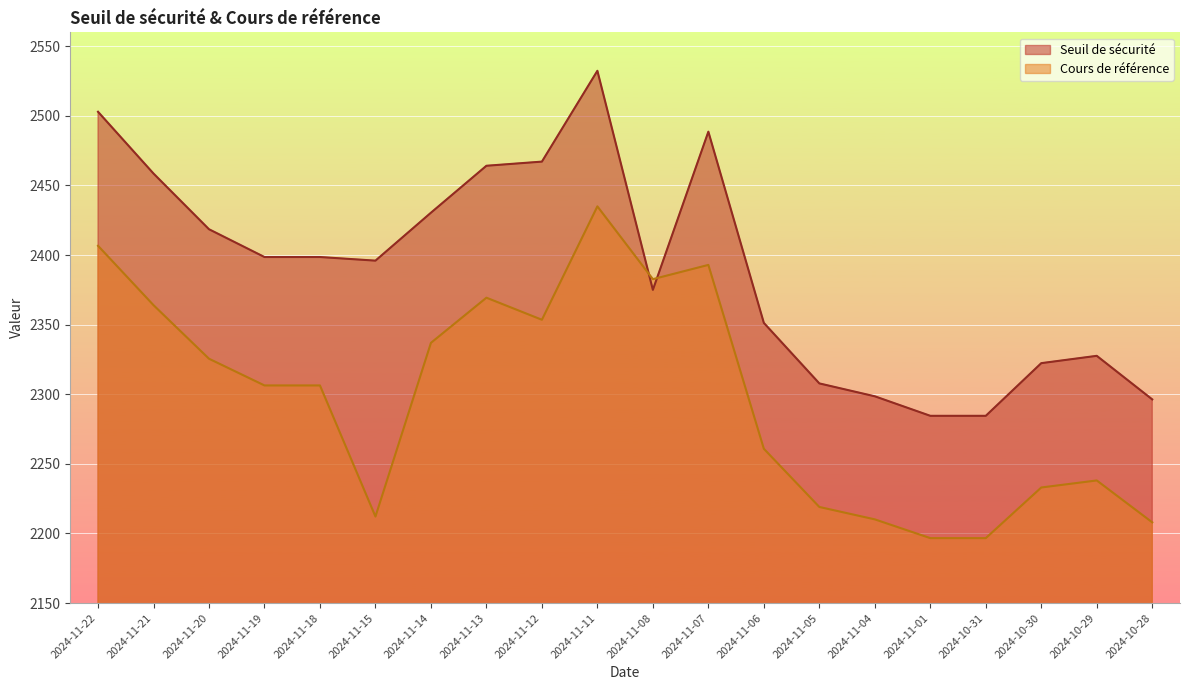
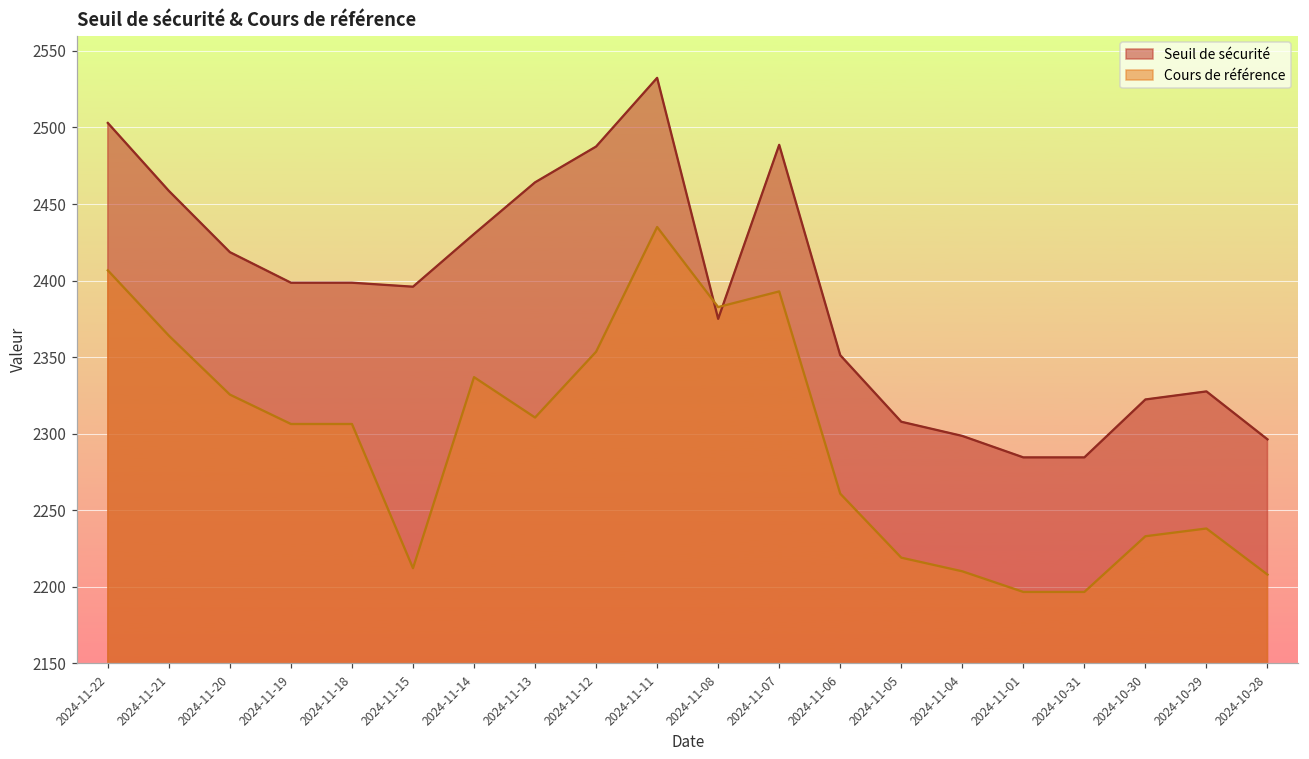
Cours de référence, 2024-11-13: 2369 -> 2311
Seuil de sécurité, 2024-11-12: 2467 -> 2488
